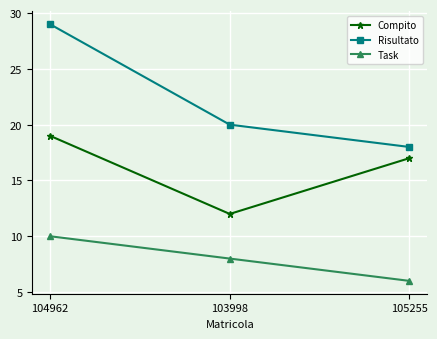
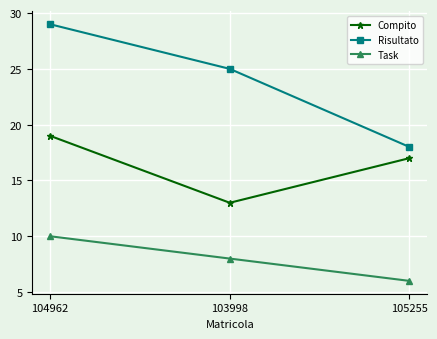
Compito, 103998: 12 -> 13
Risultato, 103998: 20 -> 25
